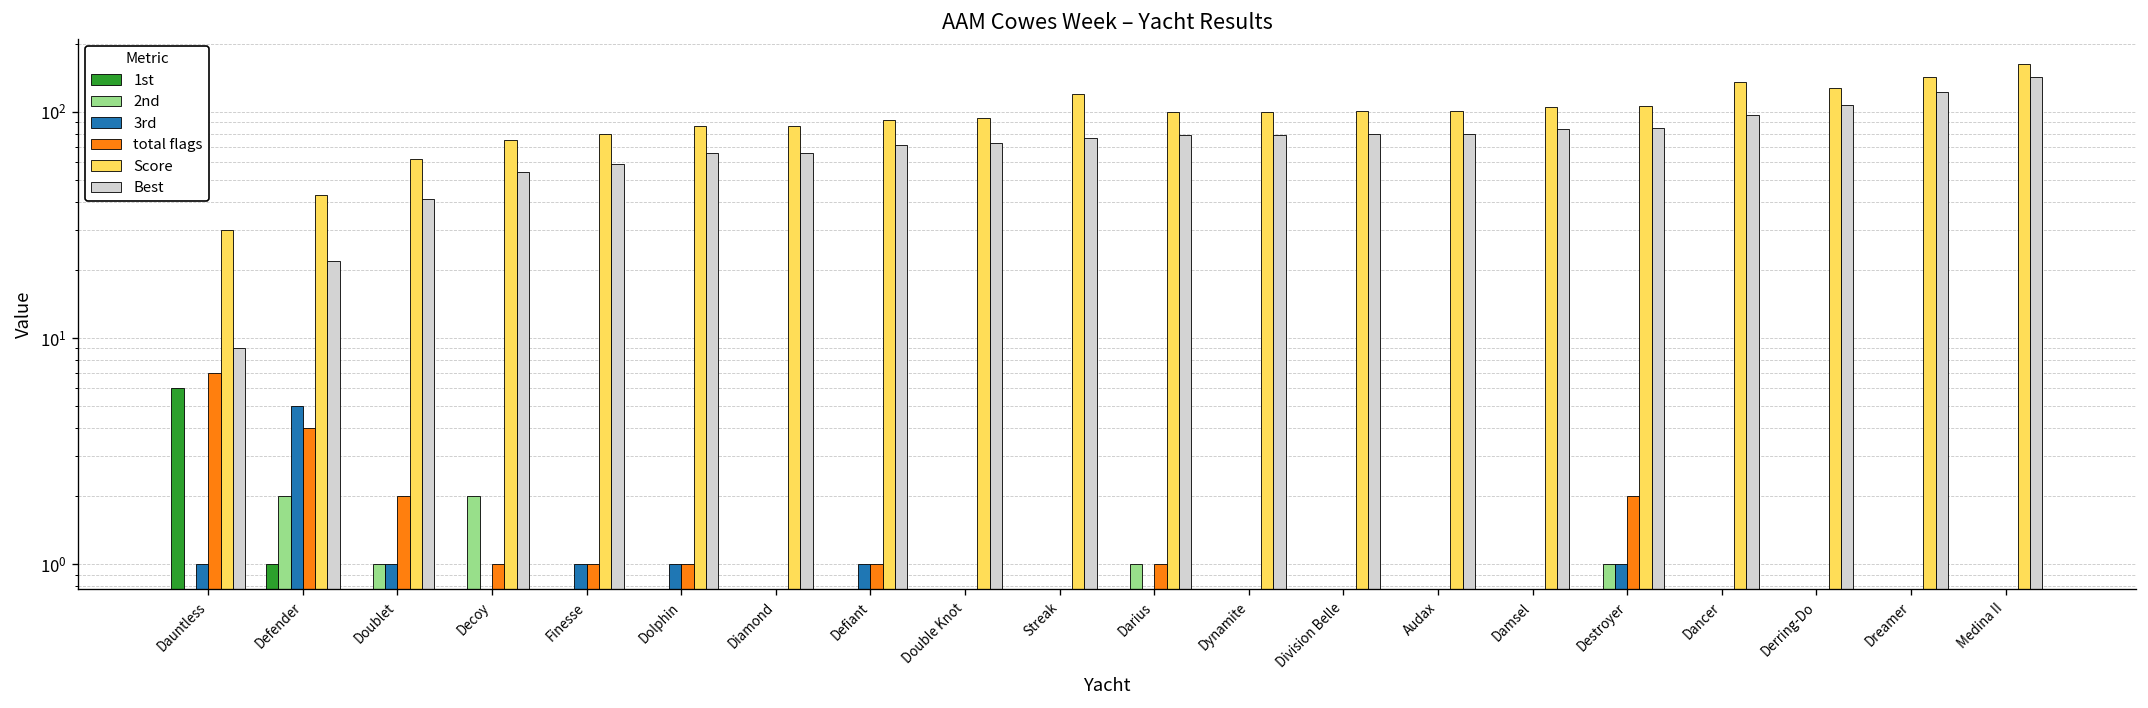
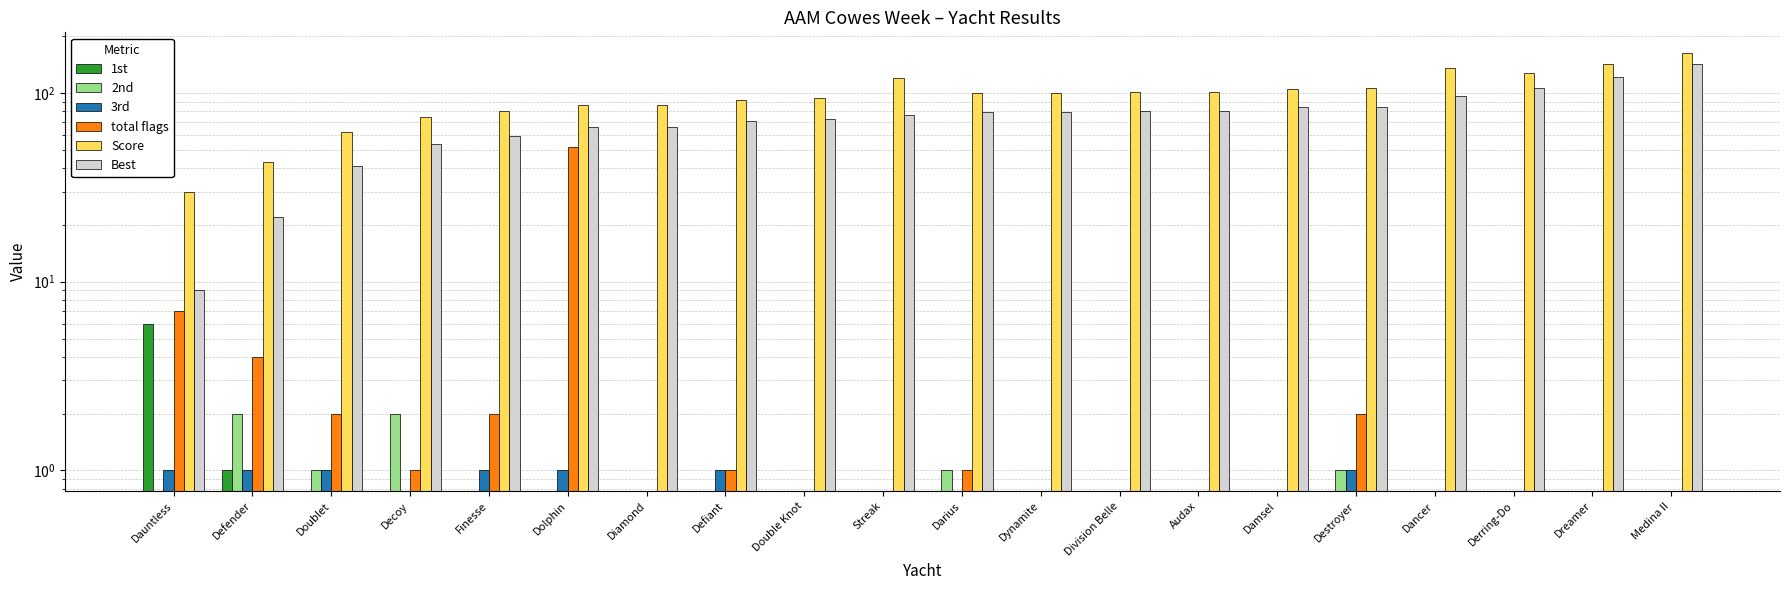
3rd, Defender: 5 -> 1
total flags, Finesse: 1 -> 2
total flags, Dolphin: 1 -> 52
